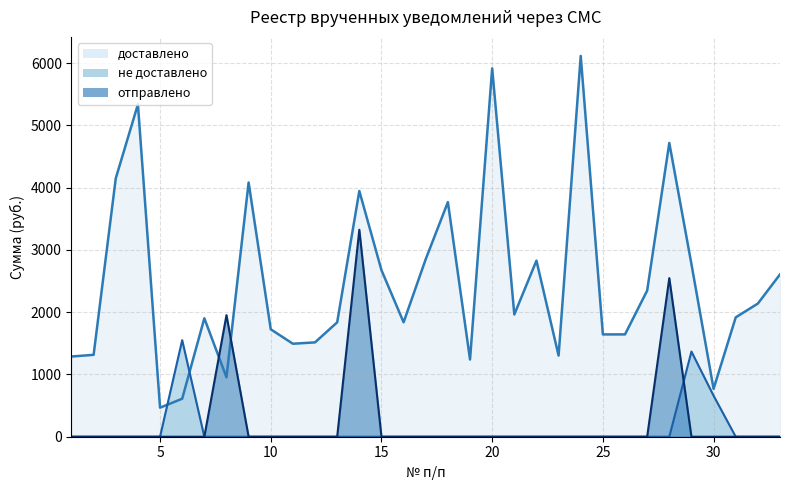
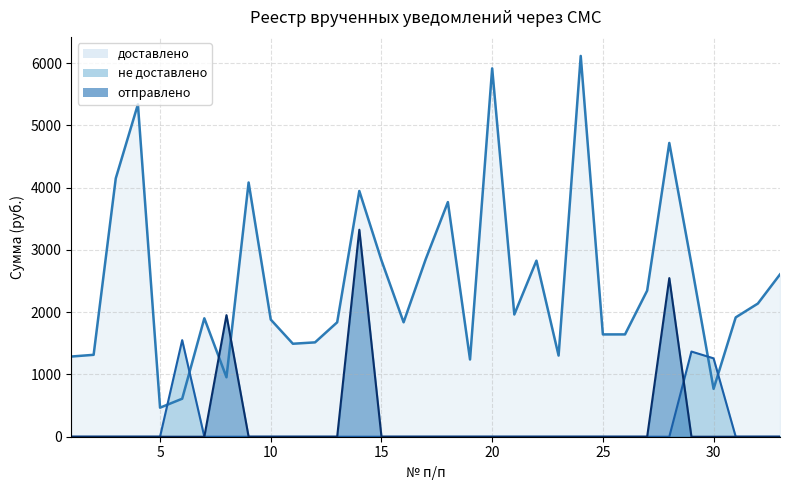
доставлено, 10: 1700 -> 1900
доставлено, 15: 2700 -> 2800
не доставлено, 30: 700 -> 1300
